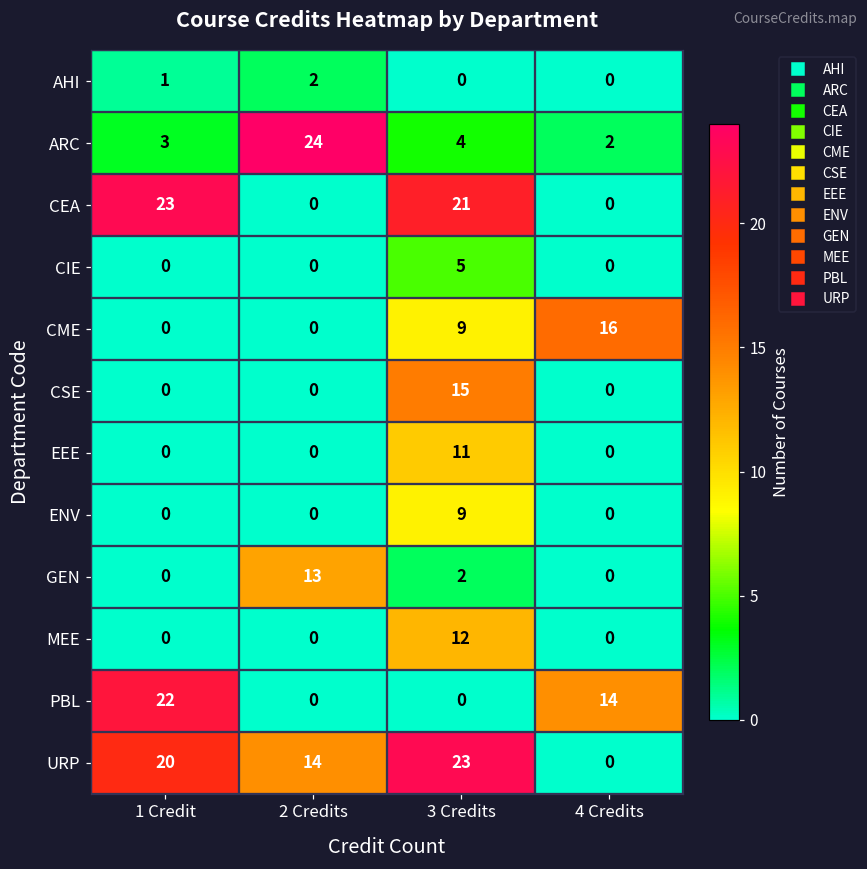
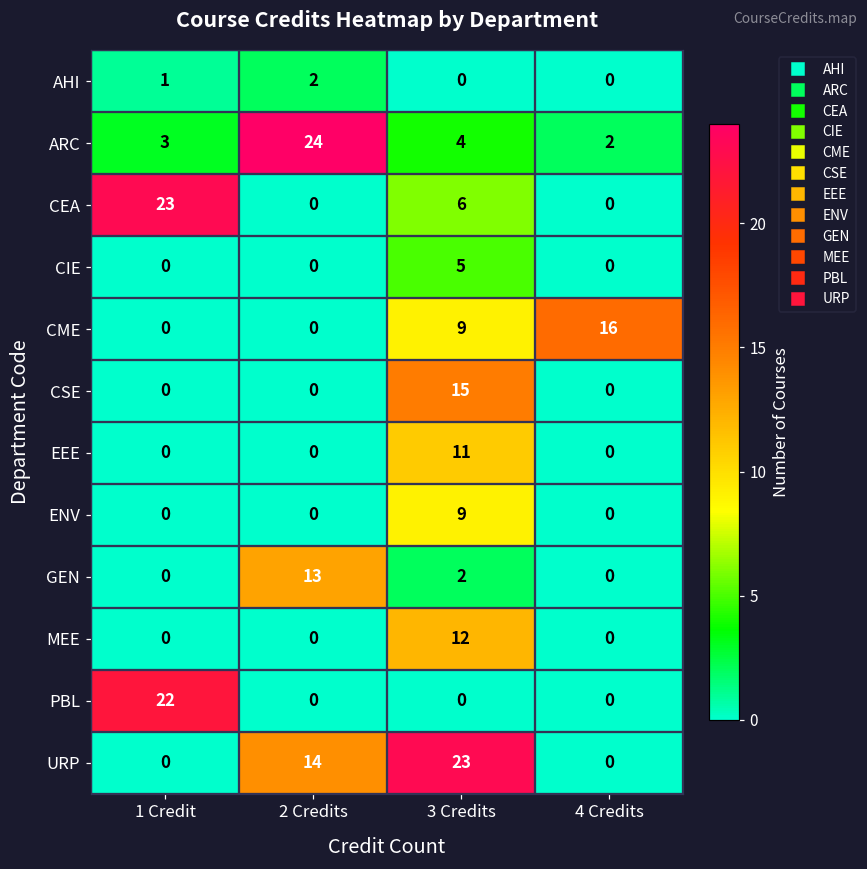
CEA, 3 Credits: 21 -> 6
PBL, 4 Credits: 14 -> 0
URP, 1 Credit: 20 -> 0
